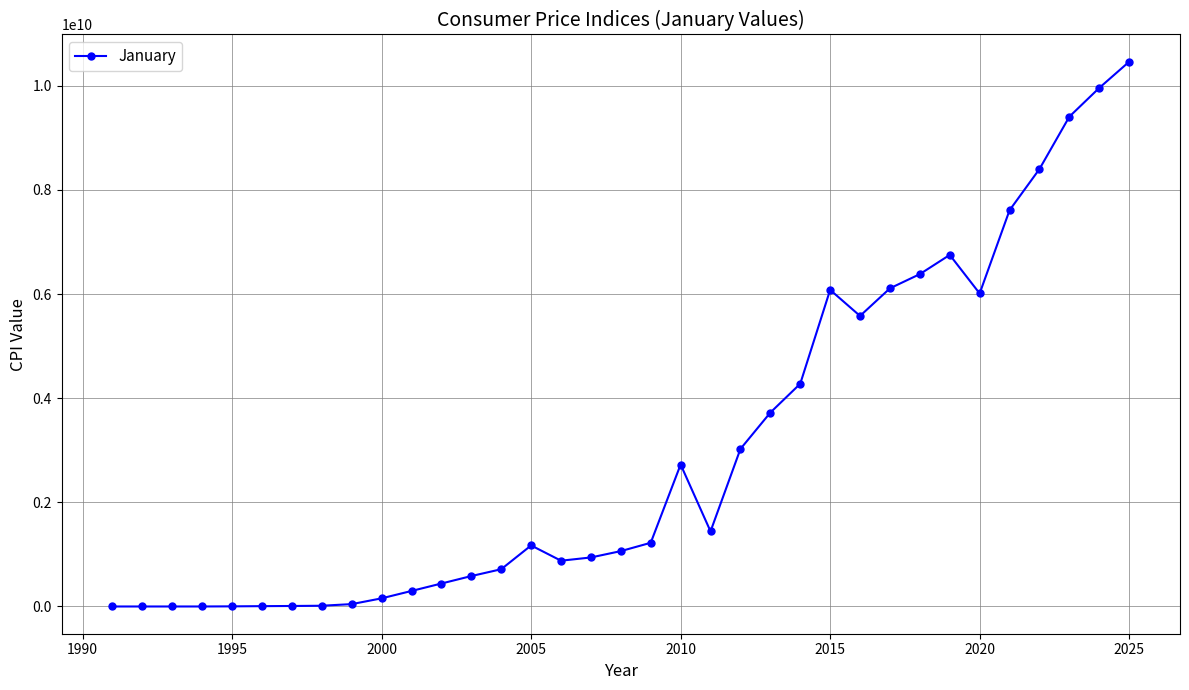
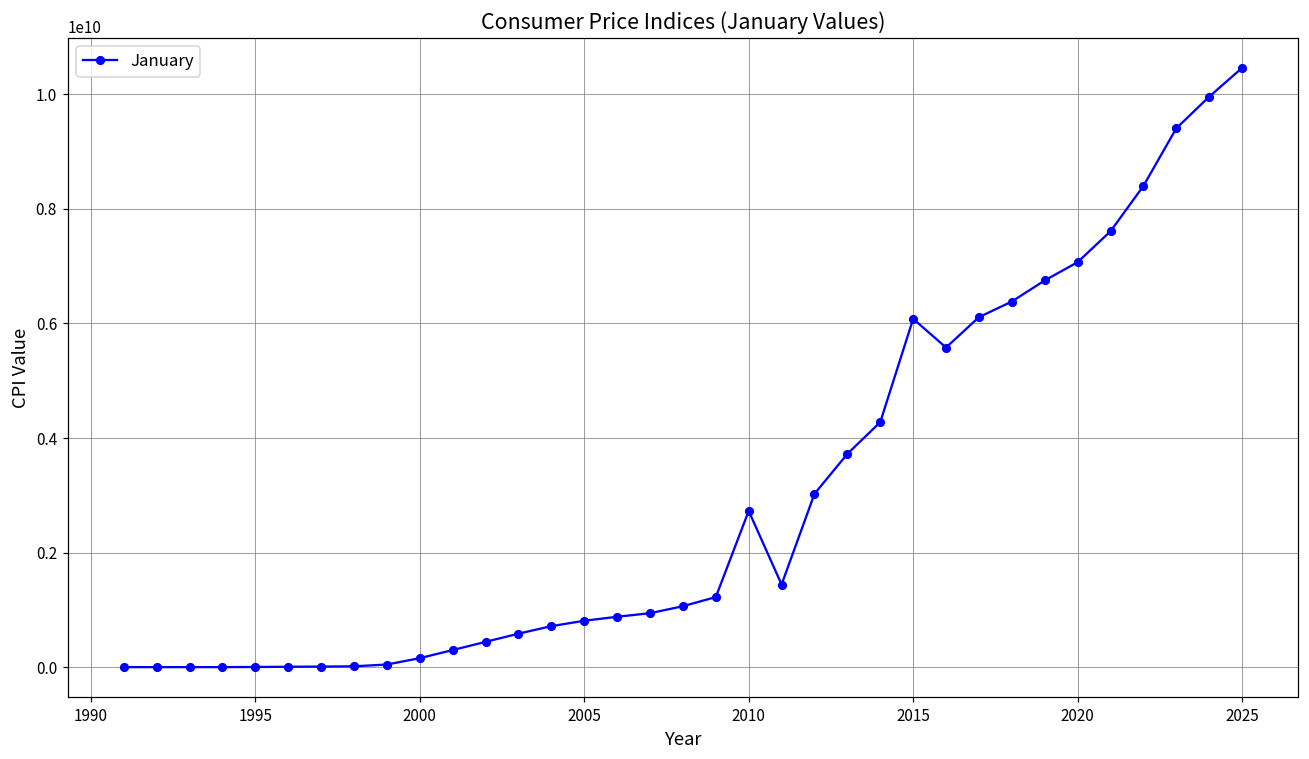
2005: 1200000000 -> 800000000
2020: 6000000000 -> 7100000000
